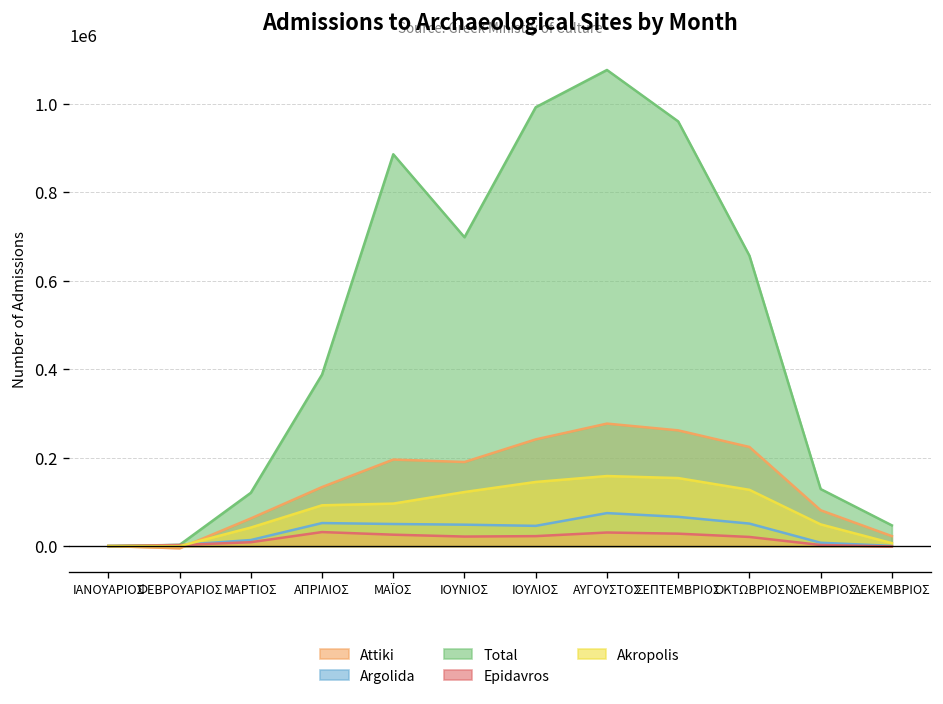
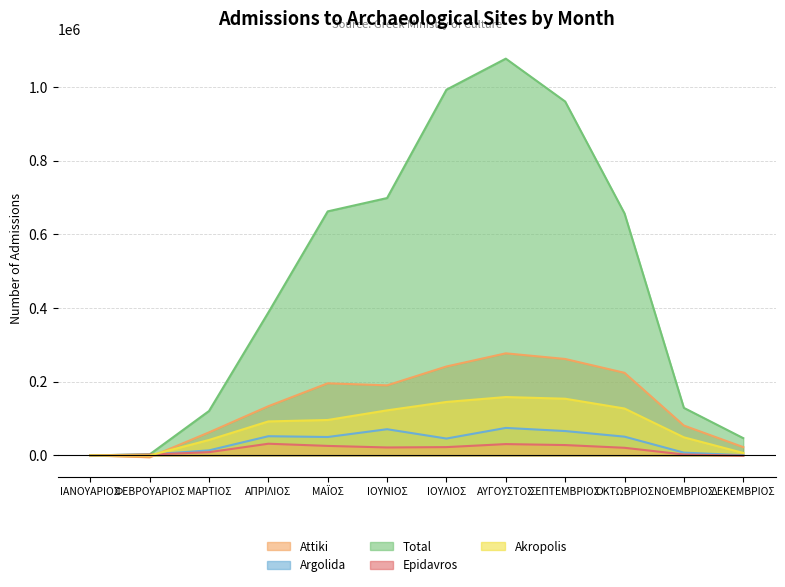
Total, ΜΑΪΟΣ: 890000 -> 660000
Argolida, ΙΟΥΝΙΟΣ: 50000 -> 70000
